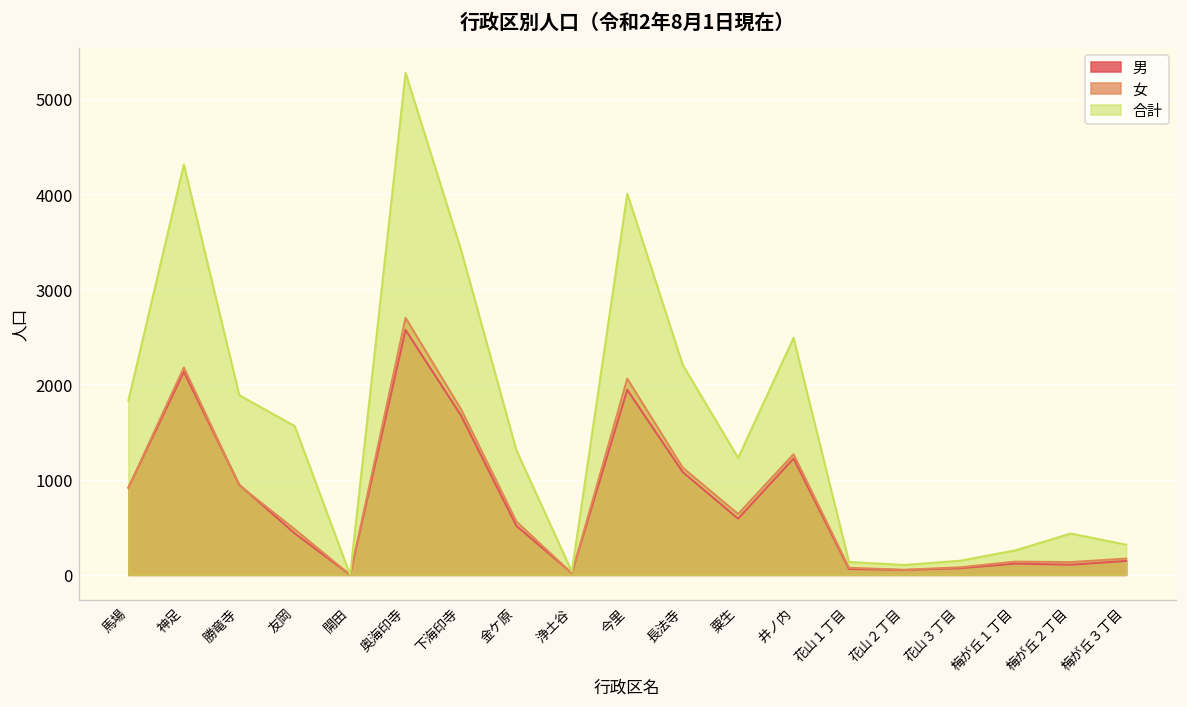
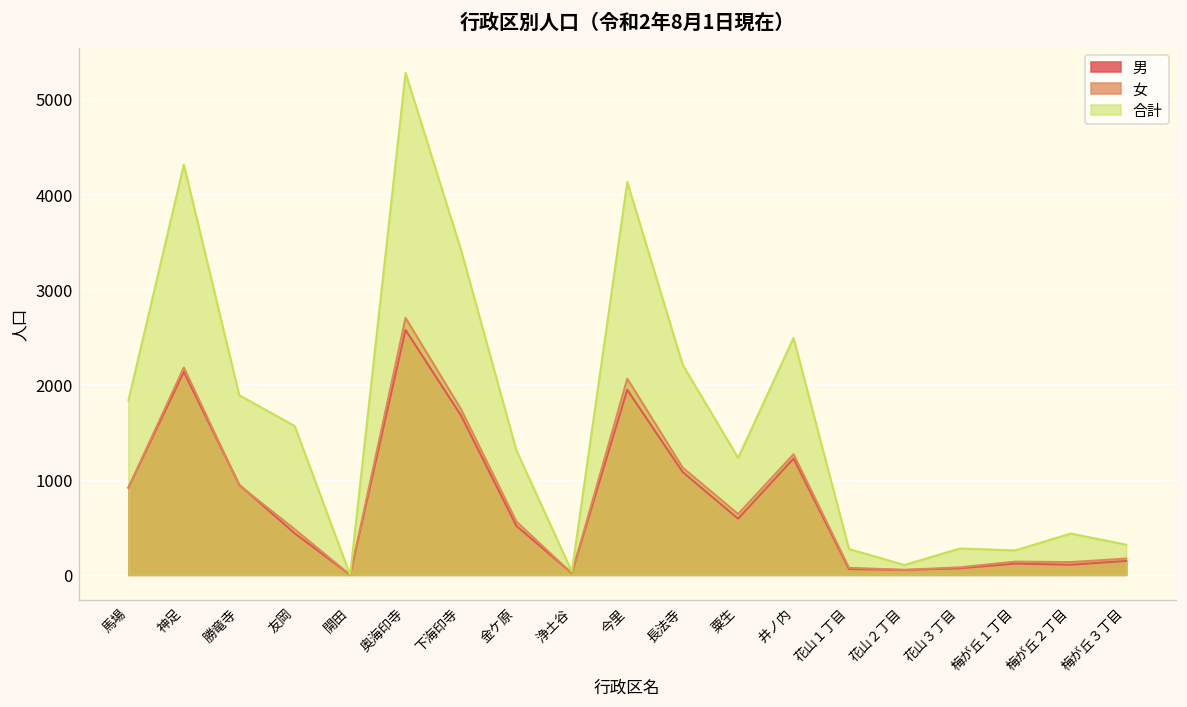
合計, 今里: 4000 -> 4100
合計, 花山１丁目: 100 -> 300
合計, 花山３丁目: 100 -> 300
